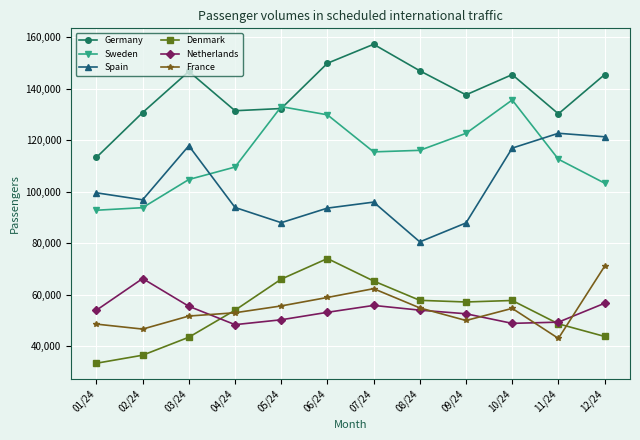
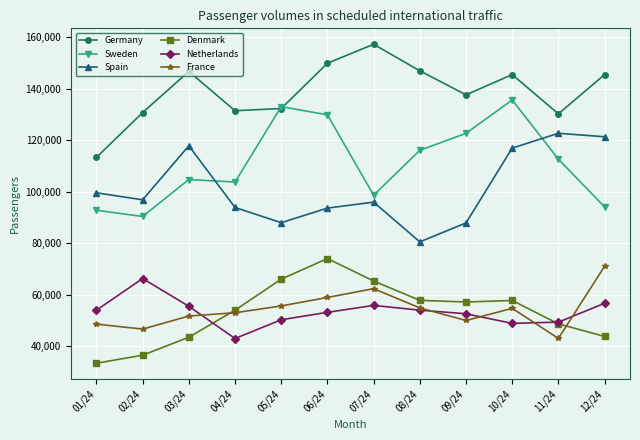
Sweden, 02/24: 94,000 -> 90,000
Sweden, 04/24: 110,000 -> 104,000
Netherlands, 04/24: 48,000 -> 43,000
Sweden, 07/24: 115,000 -> 99,000
Sweden, 12/24: 103,000 -> 94,000
